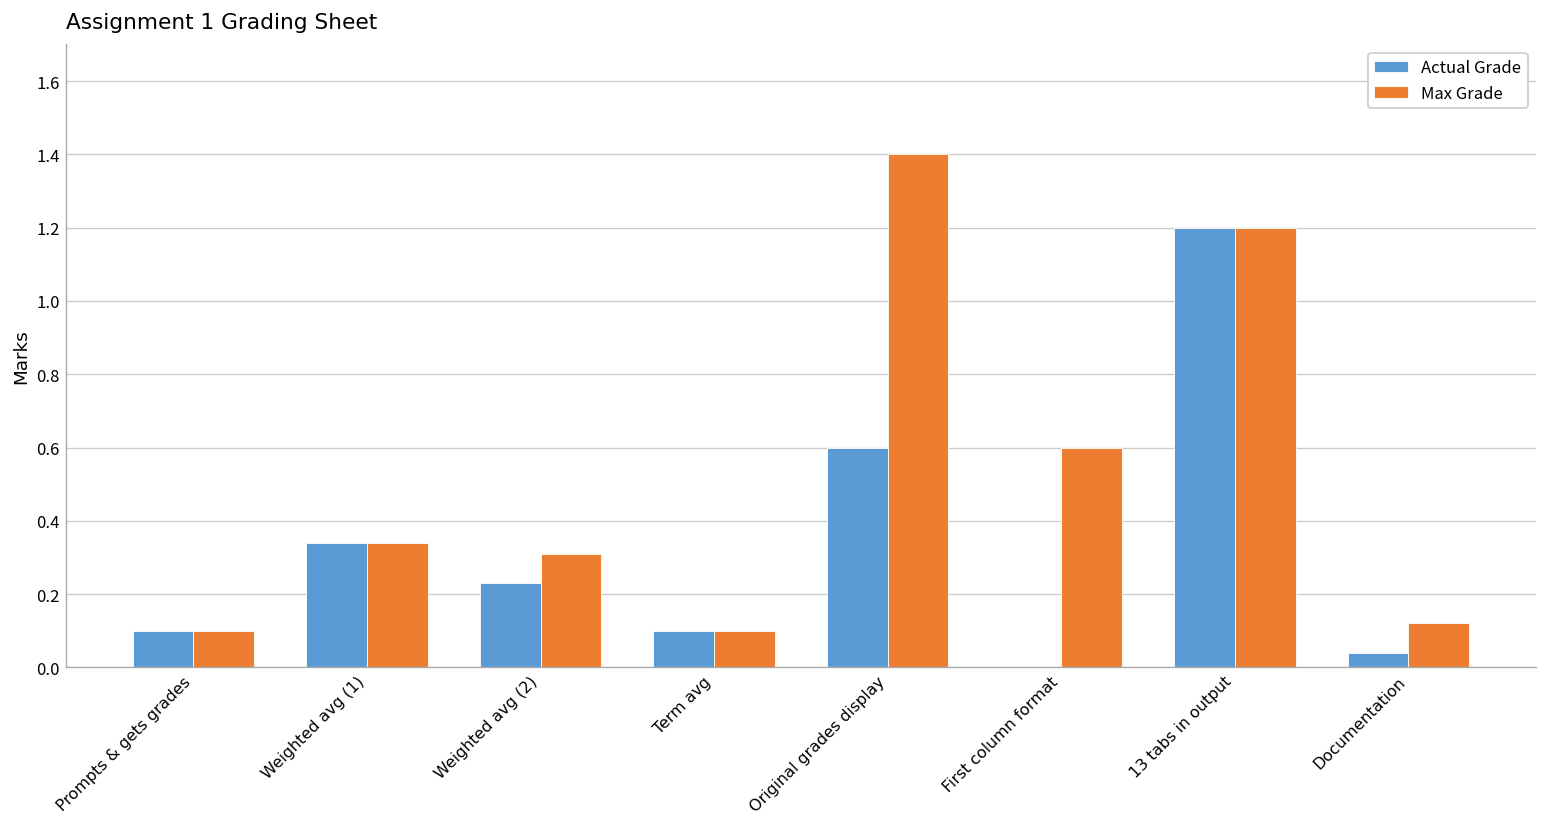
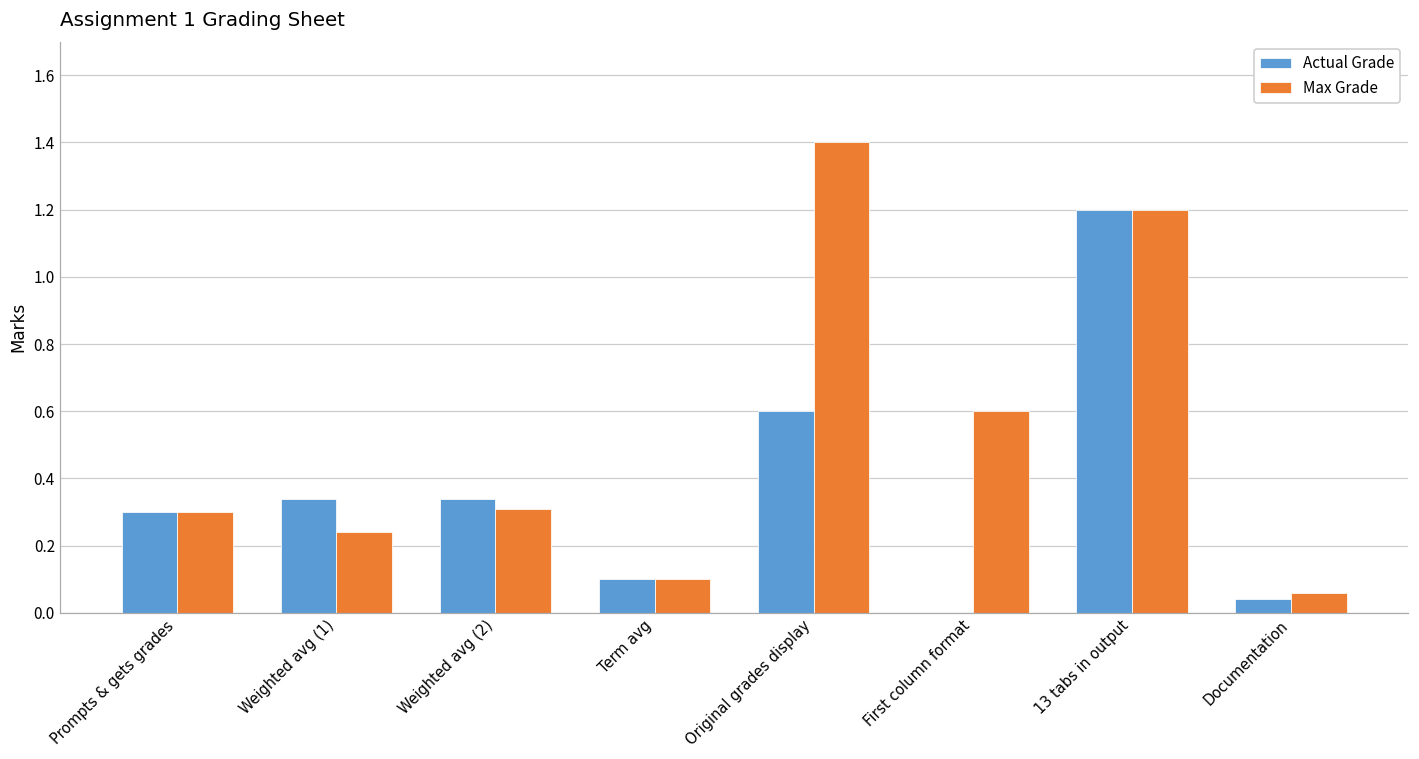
Actual Grade, Prompts & gets grades: 0.1 -> 0.3
Max Grade, Prompts & gets grades: 0.1 -> 0.3
Max Grade, Weighted avg (1): 0.34 -> 0.24
Actual Grade, Weighted avg (2): 0.23 -> 0.34
Max Grade, Documentation: 0.12 -> 0.06
